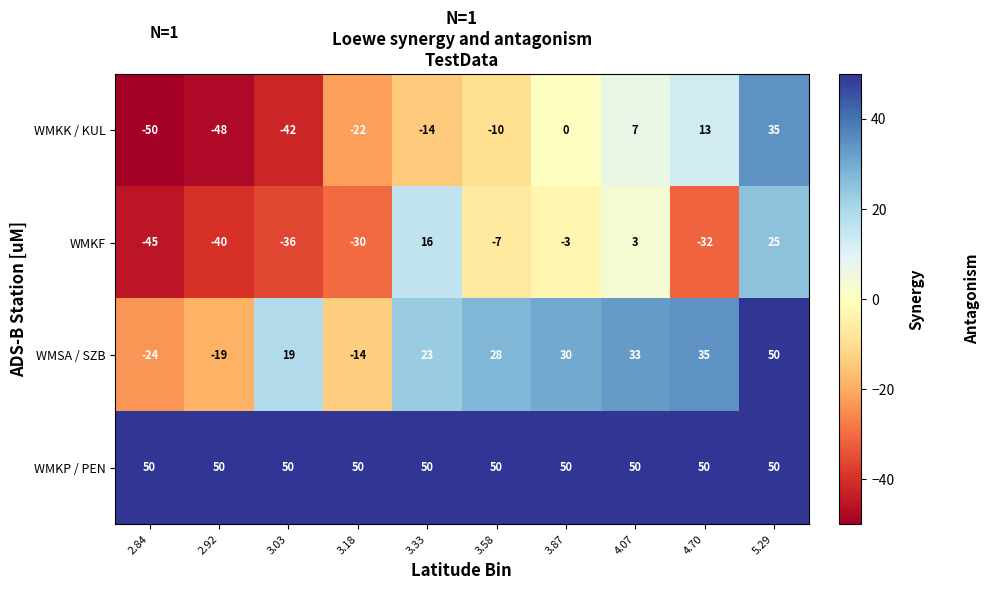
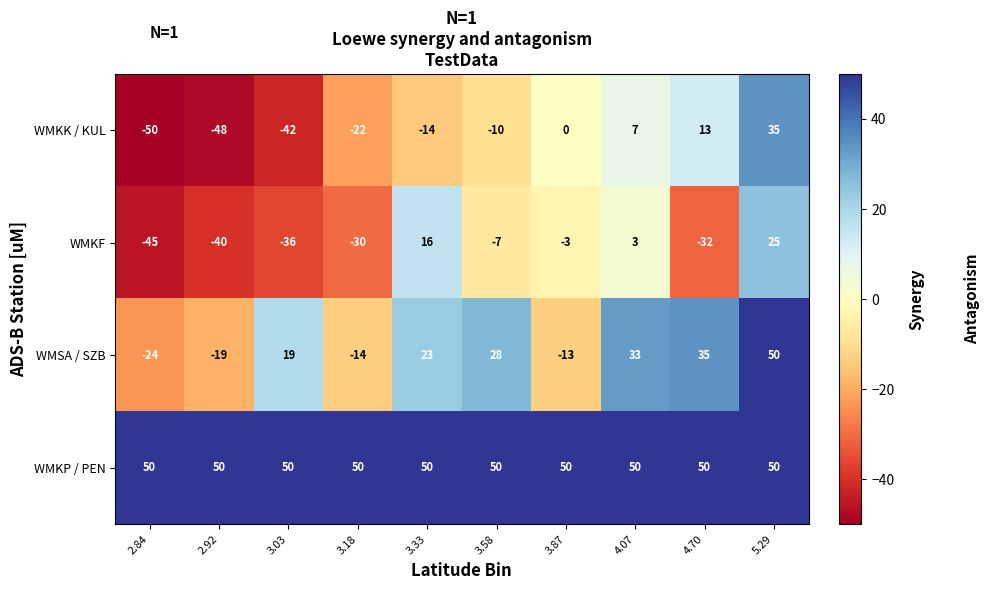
WMSA / SZB, 3.87: 30 -> -13
